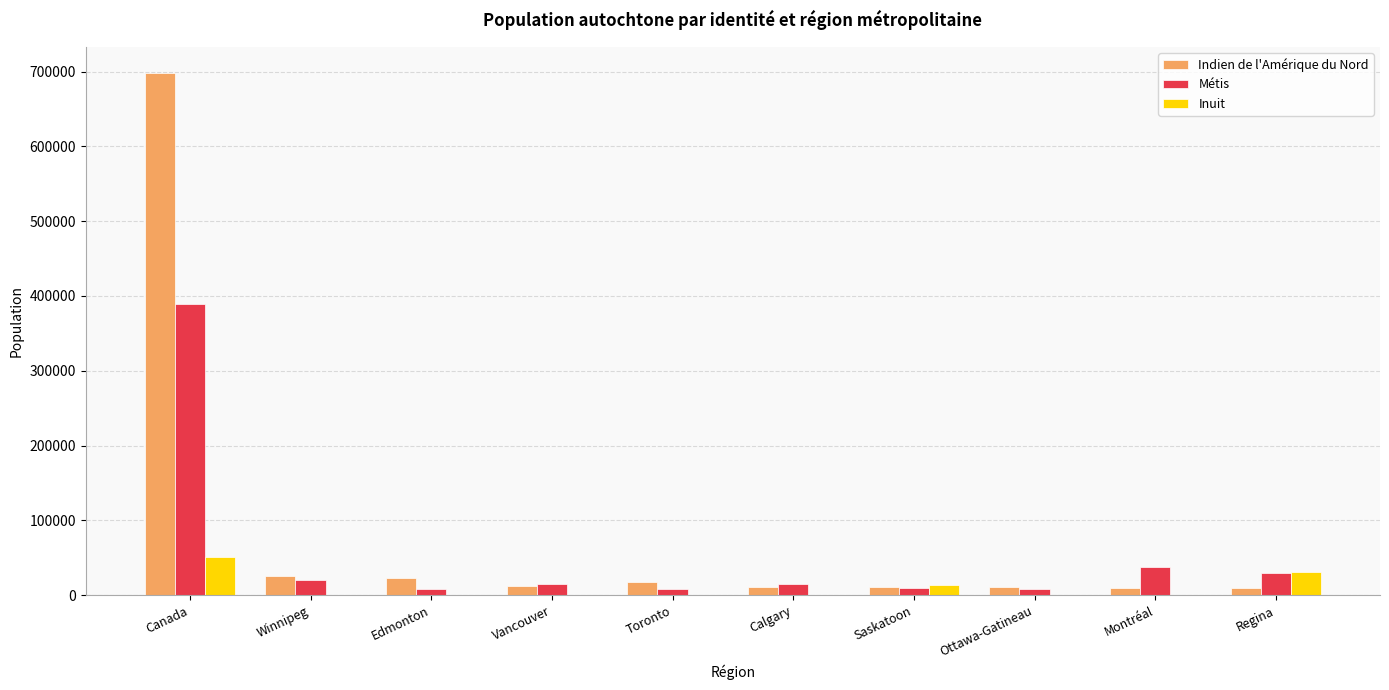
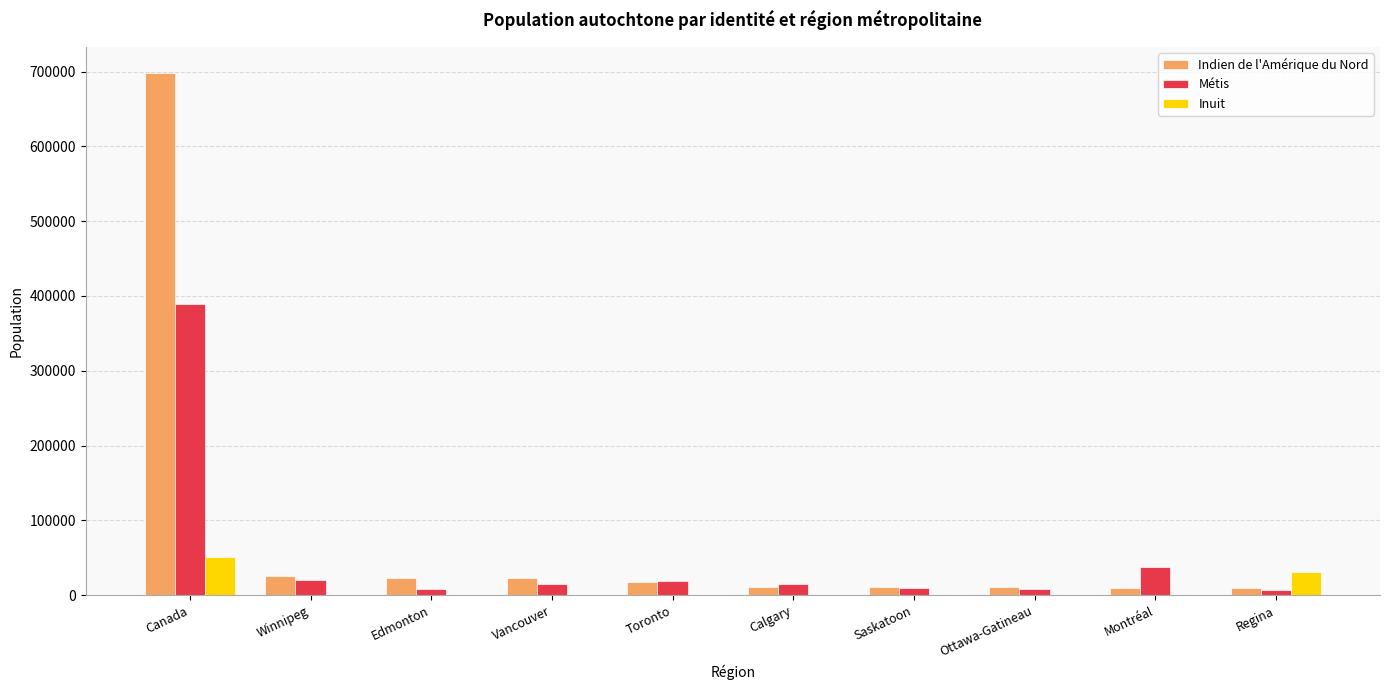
Indien de l'Amérique du Nord, Vancouver: 10000 -> 20000
Métis, Toronto: 10000 -> 20000
Inuit, Saskatoon: 10000 -> 0
Métis, Regina: 30000 -> 10000
